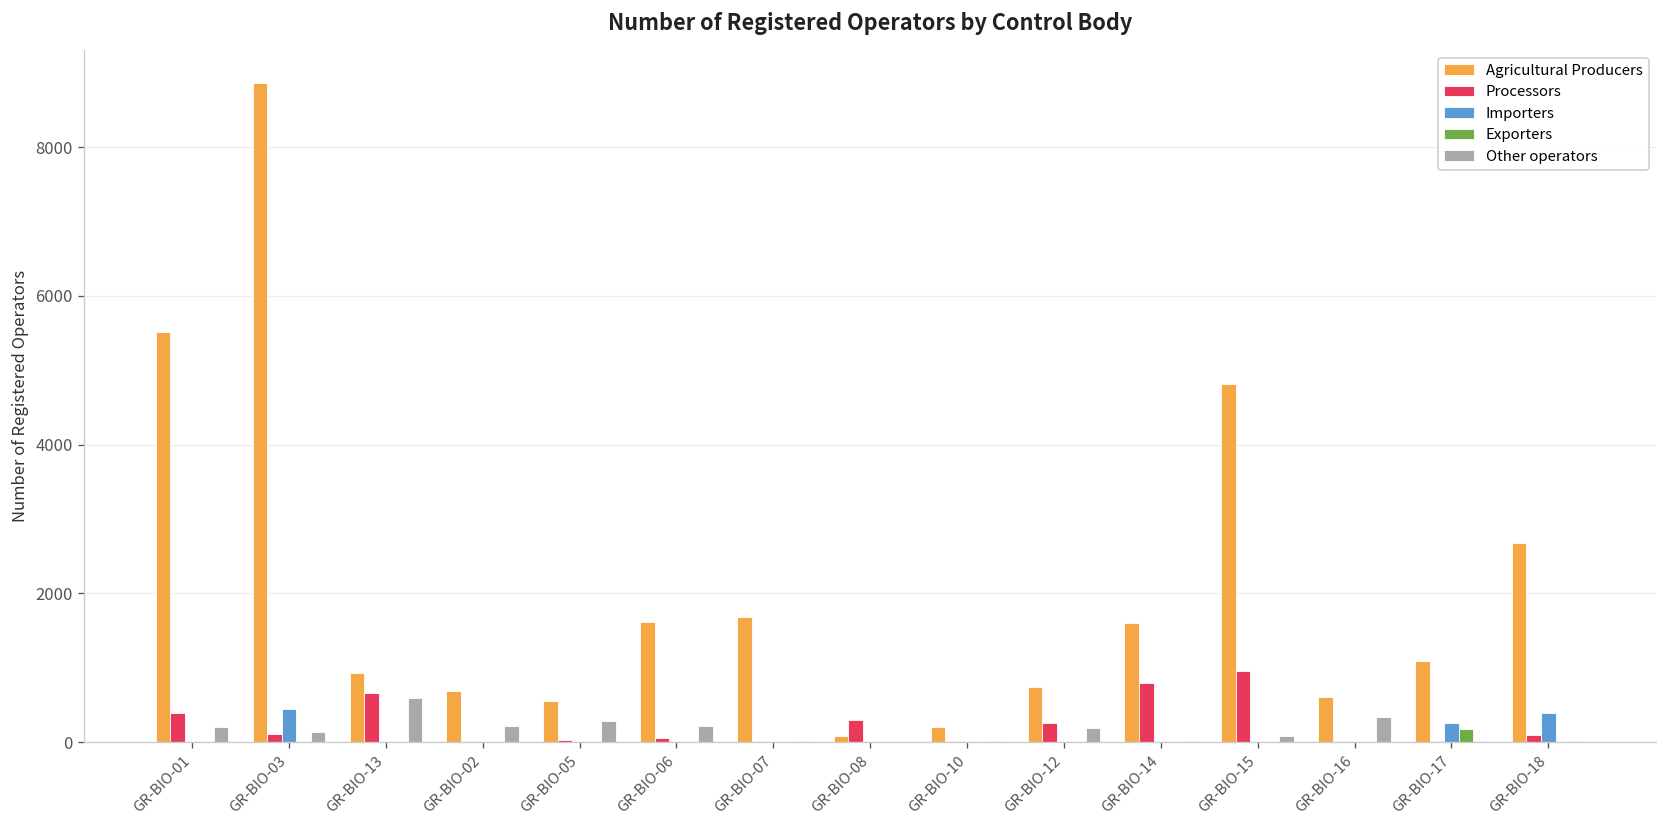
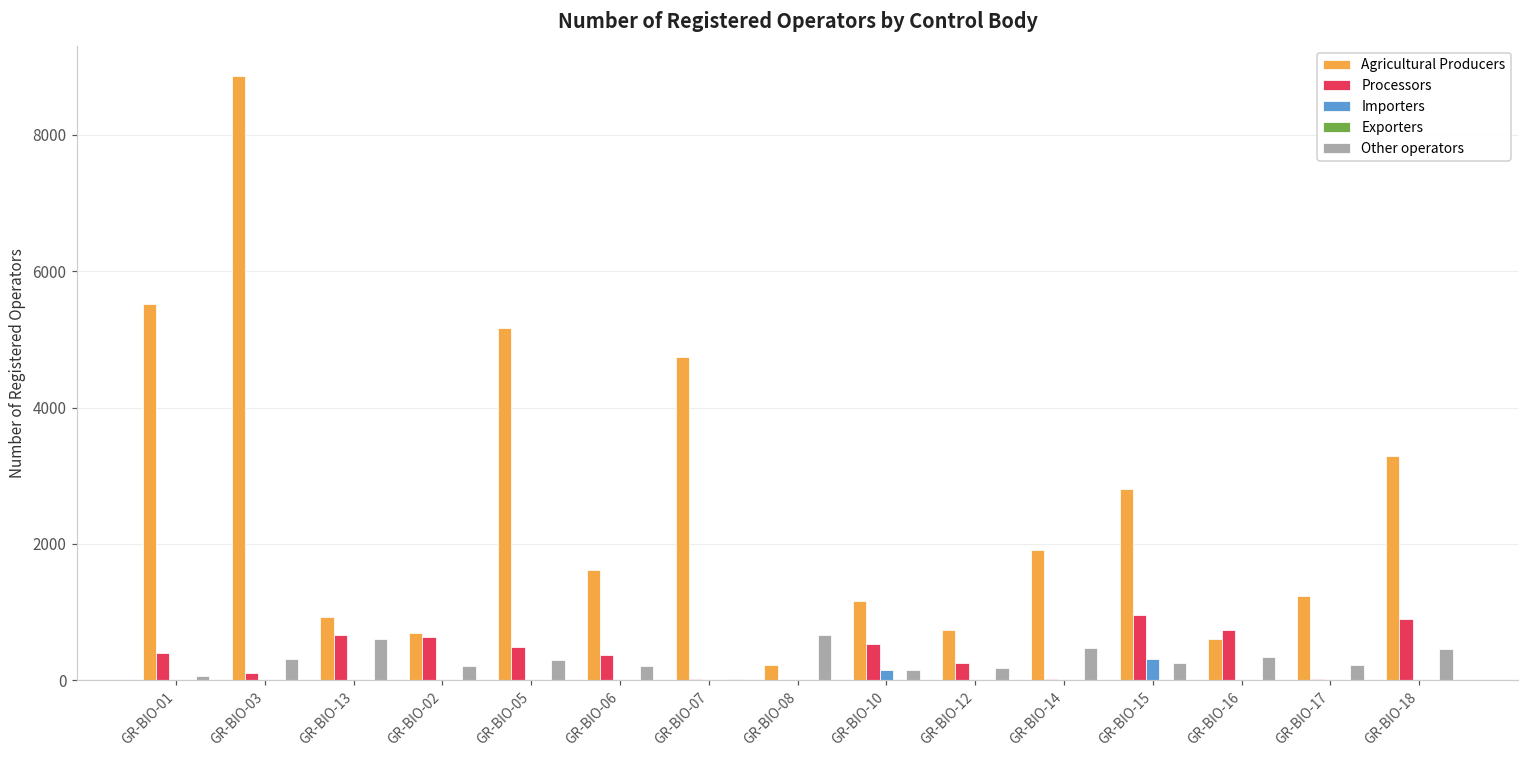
Other operators, GR-BIO-01: 200 -> 100
Importers, GR-BIO-03: 400 -> 0
Other operators, GR-BIO-03: 100 -> 300
Processors, GR-BIO-02: 0 -> 600
Agricultural Producers, GR-BIO-05: 600 -> 5200
Processors, GR-BIO-05: 0 -> 500
Processors, GR-BIO-06: 0 -> 400
Agricultural Producers, GR-BIO-07: 1700 -> 4700
Agricultural Producers, GR-BIO-08: 100 -> 200
Processors, GR-BIO-08: 300 -> 0
Other operators, GR-BIO-08: 0 -> 700
Agricultural Producers, GR-BIO-10: 200 -> 1200
Processors, GR-BIO-10: 0 -> 500
Importers, GR-BIO-10: 0 -> 200
Other operators, GR-BIO-10: 0 -> 100
Agricultural Producers, GR-BIO-14: 1600 -> 1900
Processors, GR-BIO-14: 800 -> 0
Other operators, GR-BIO-14: 0 -> 500
Agricultural Producers, GR-BIO-15: 4800 -> 2800
Importers, GR-BIO-15: 0 -> 300
Other operators, GR-BIO-15: 100 -> 200
Processors, GR-BIO-16: 0 -> 700
Agricultural Producers, GR-BIO-17: 1100 -> 1200
Importers, GR-BIO-17: 300 -> 0
Exporters, GR-BIO-17: 200 -> 0
Other operators, GR-BIO-17: 0 -> 200
Agricultural Producers, GR-BIO-18: 2700 -> 3300
Processors, GR-BIO-18: 100 -> 900
Importers, GR-BIO-18: 400 -> 0
Other operators, GR-BIO-18: 0 -> 500
